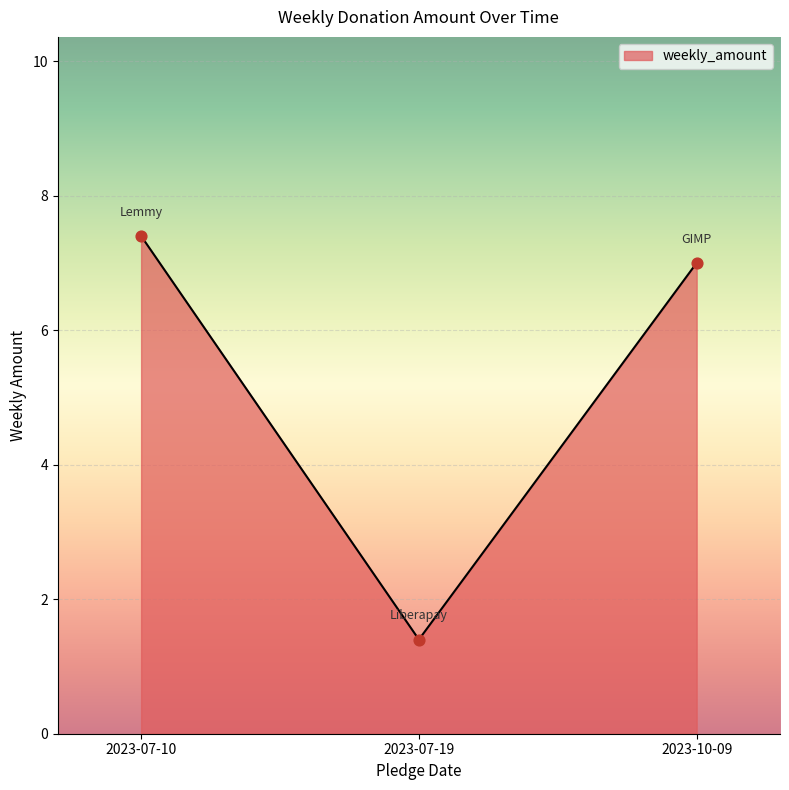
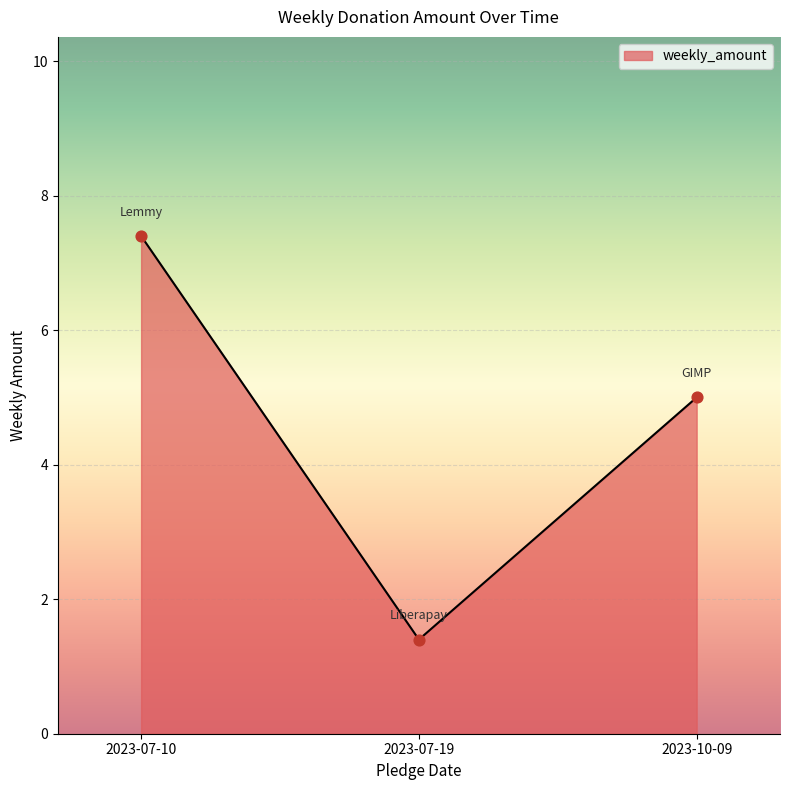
2023-10-09: 7 -> 5
